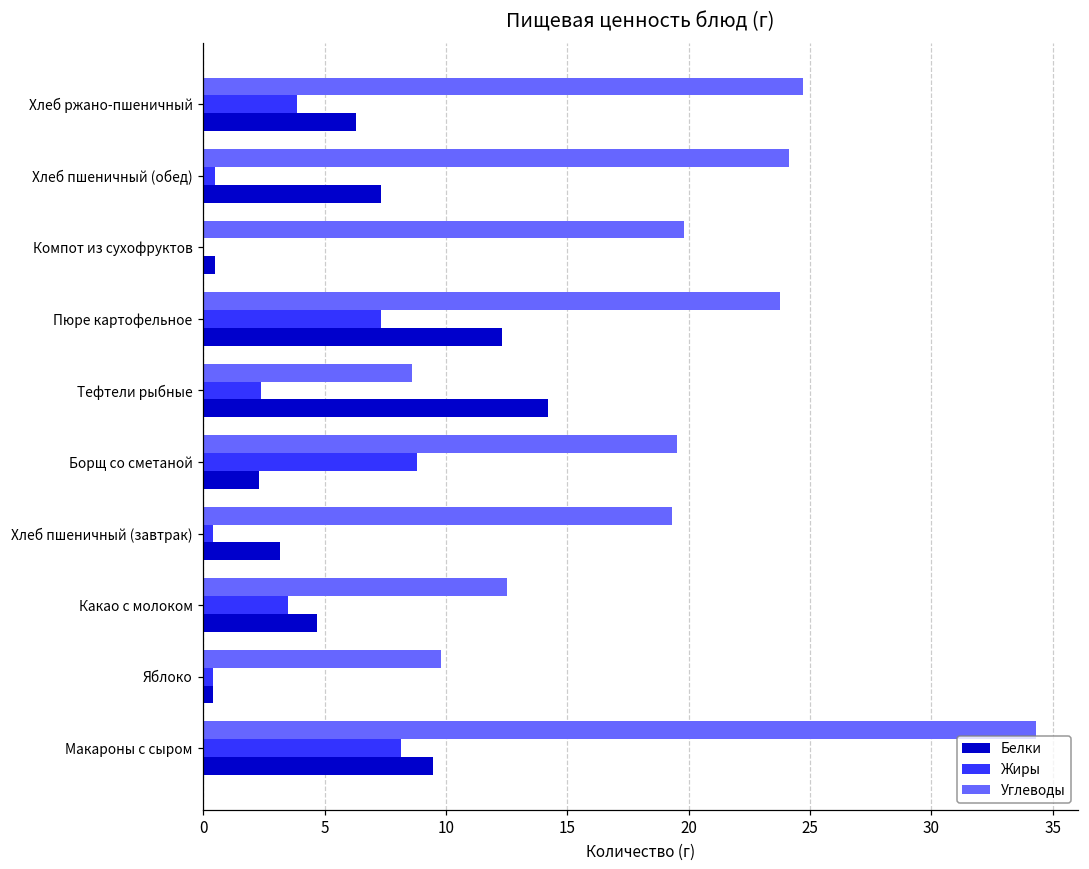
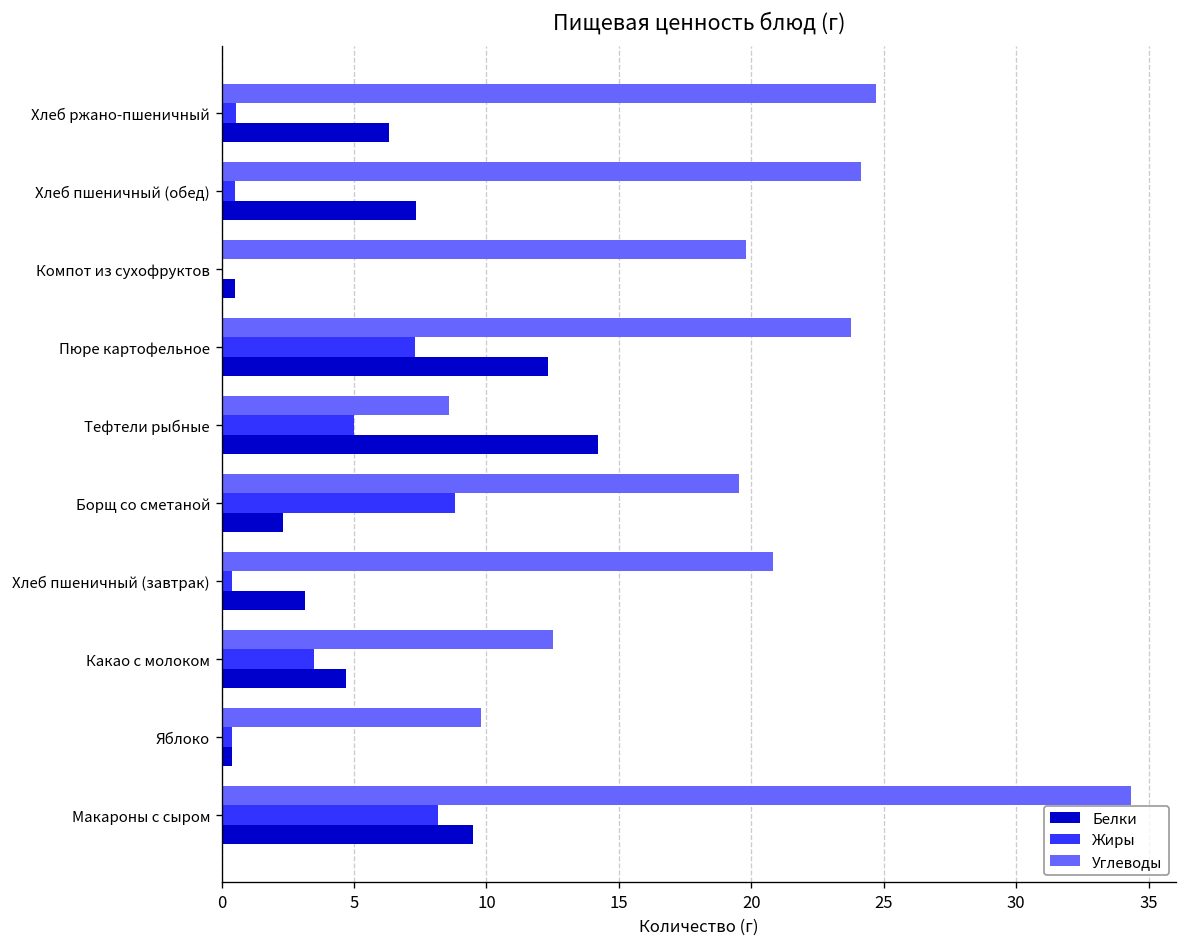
Жиры, Хлеб ржано-пшеничный: 3.9 -> 0.6
Жиры, Тефтели рыбные: 2.4 -> 5.0
Углеводы, Хлеб пшеничный (завтрак): 19.3 -> 20.8
